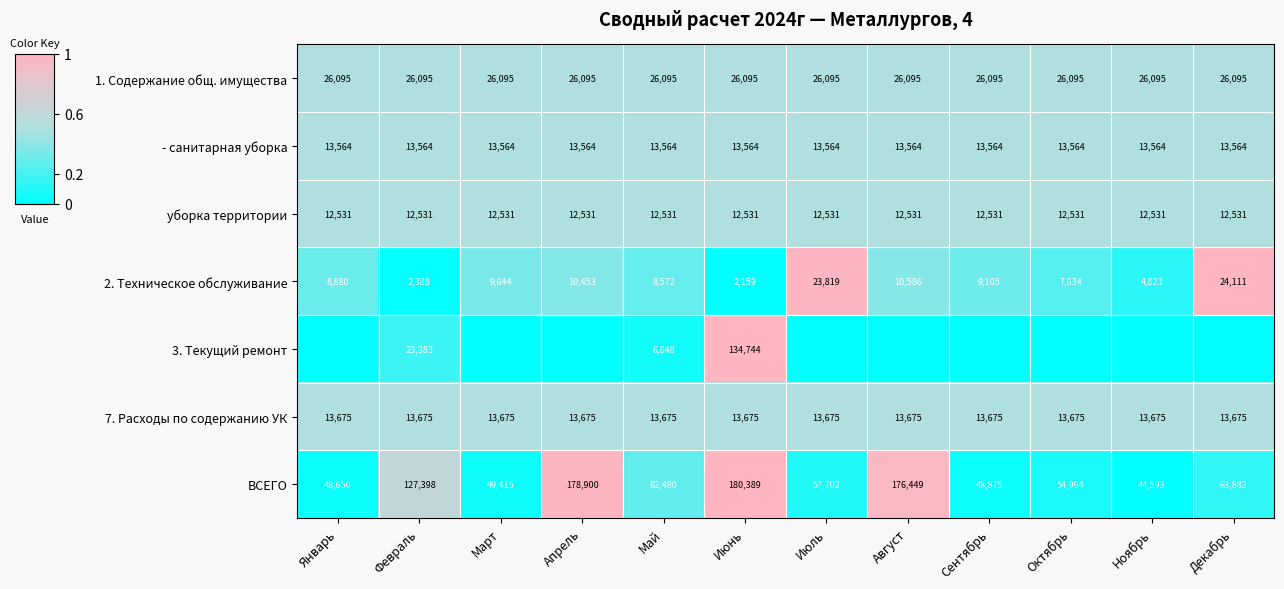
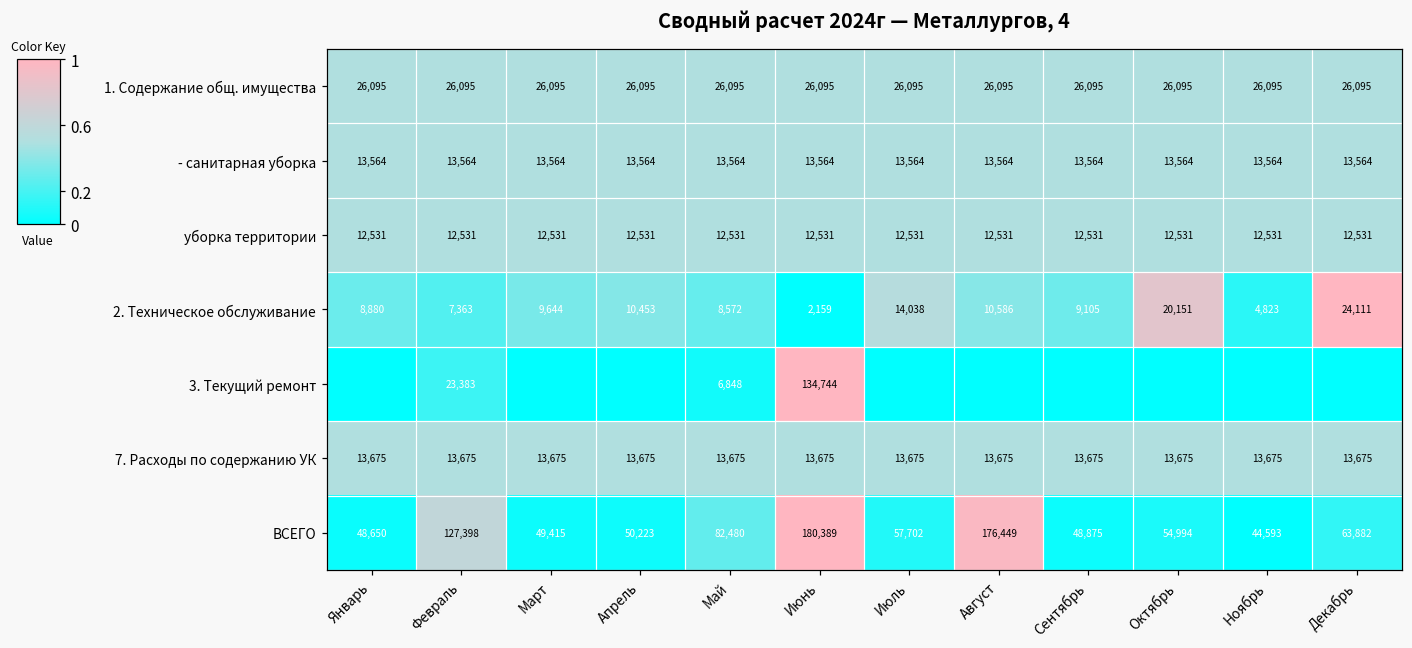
2. Техническое обслуживание, Февраль: 2,388 -> 7,363
2. Техническое обслуживание, Июль: 23,819 -> 14,038
2. Техническое обслуживание, Октябрь: 7,634 -> 20,151
ВСЕГО, Апрель: 178,900 -> 50,223
